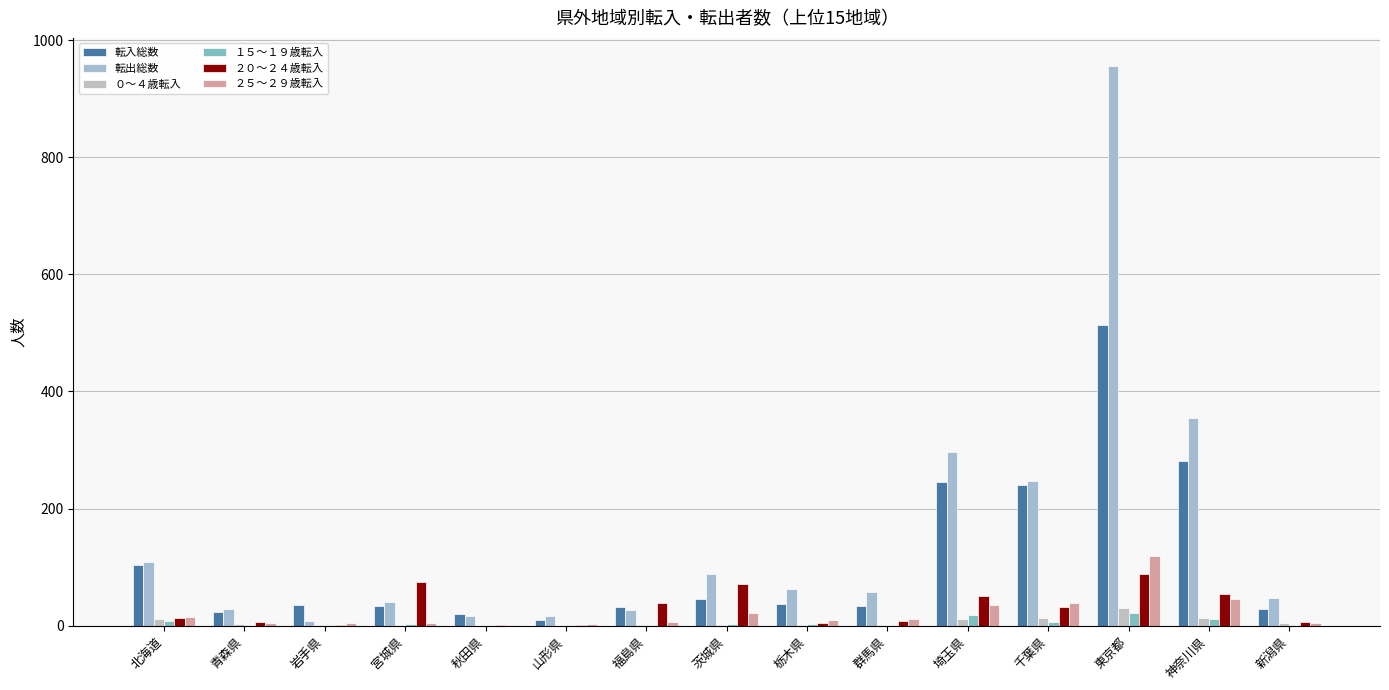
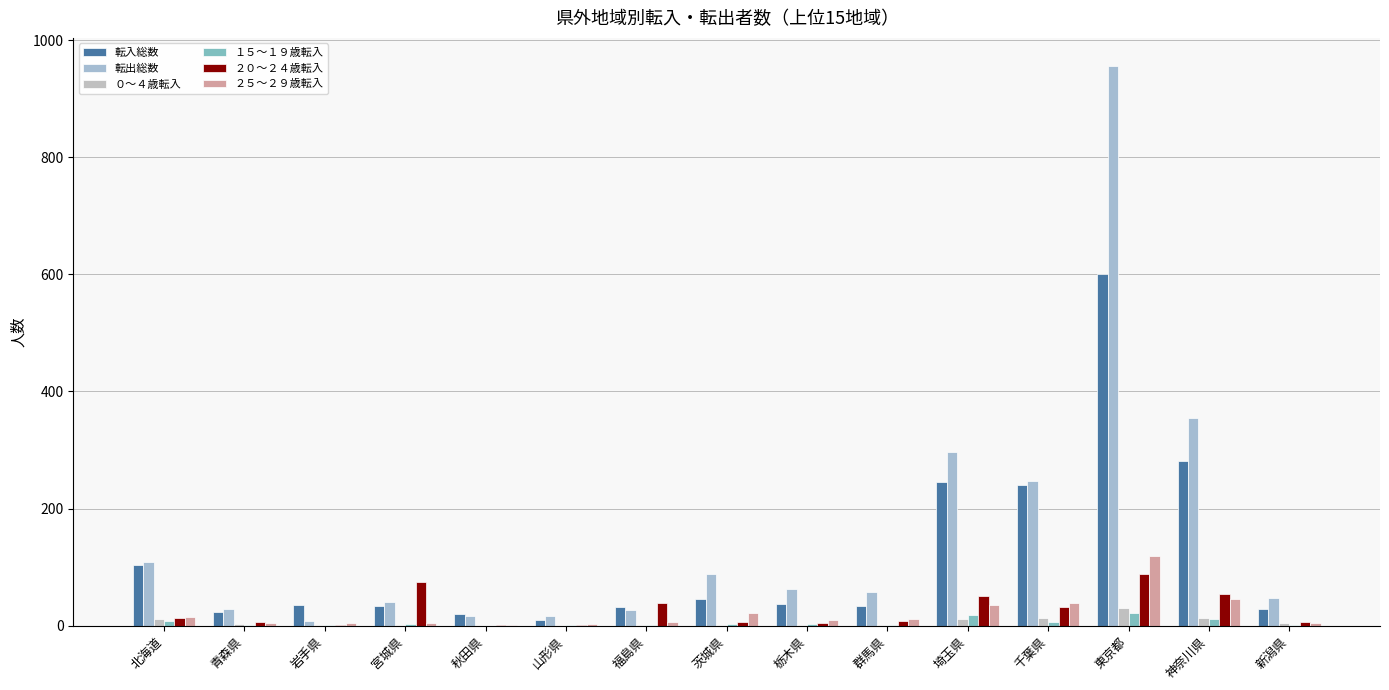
２０～２４歳転入, 茨城県: 70 -> 10
転入総数, 東京都: 510 -> 600
